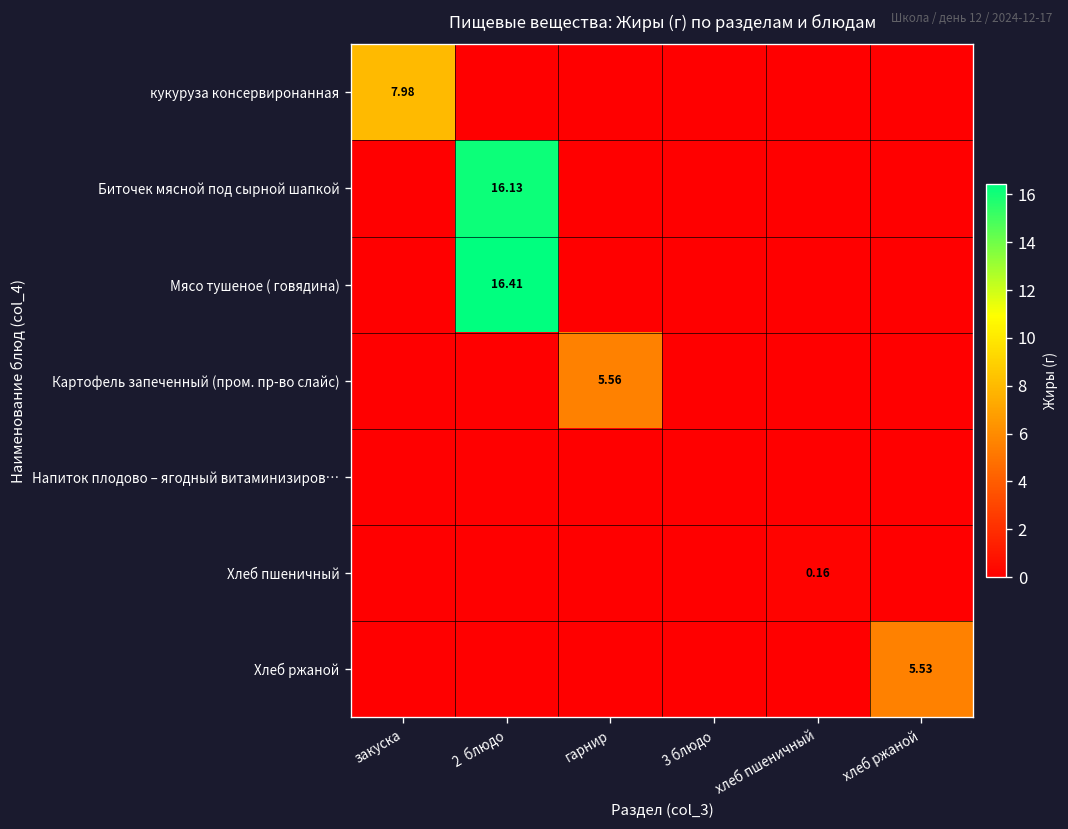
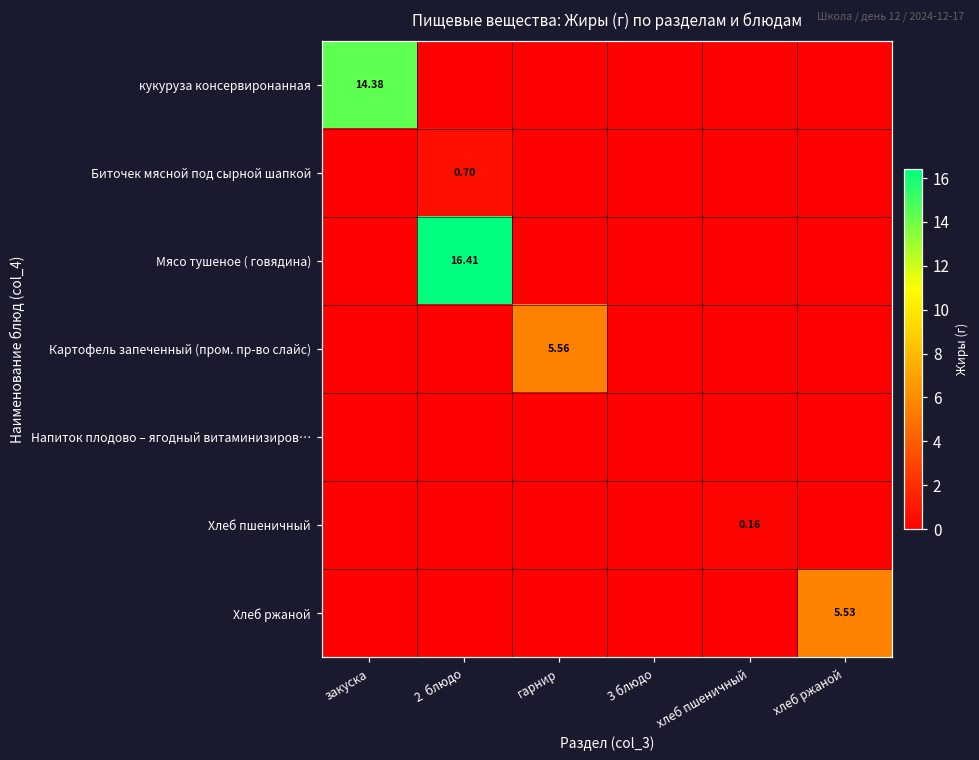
кукуруза консервиронанная, закуска: 7.98 -> 14.38
Биточек мясной под сырной шапкой, 2 блюдо: 16.13 -> 0.70
